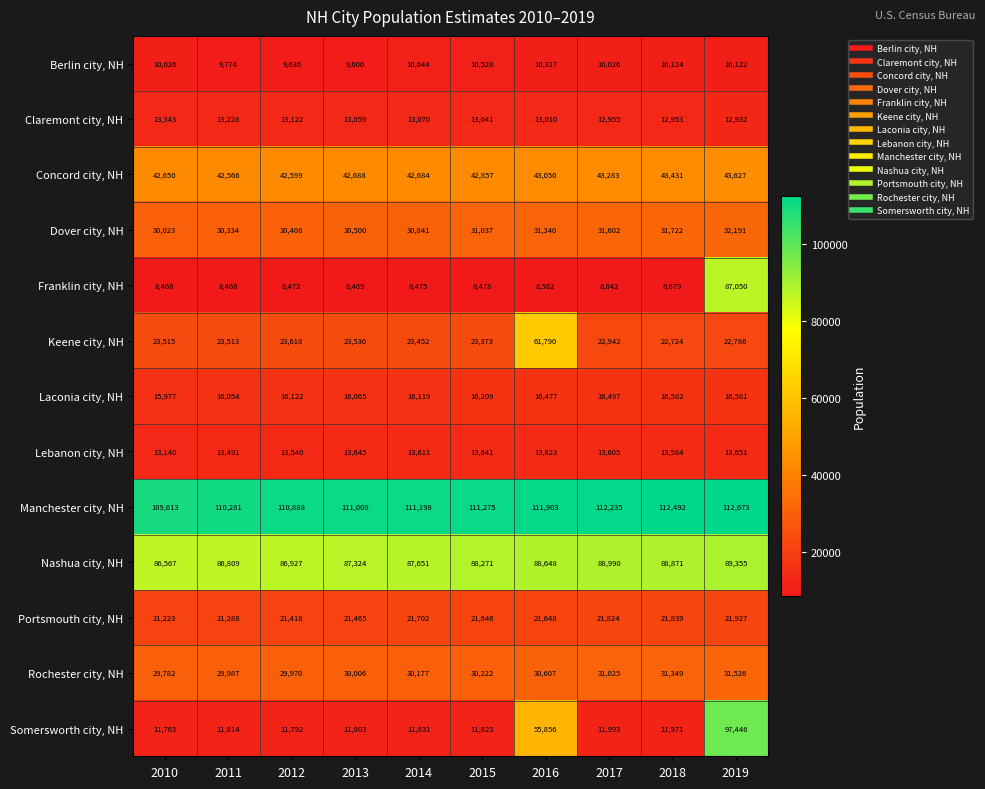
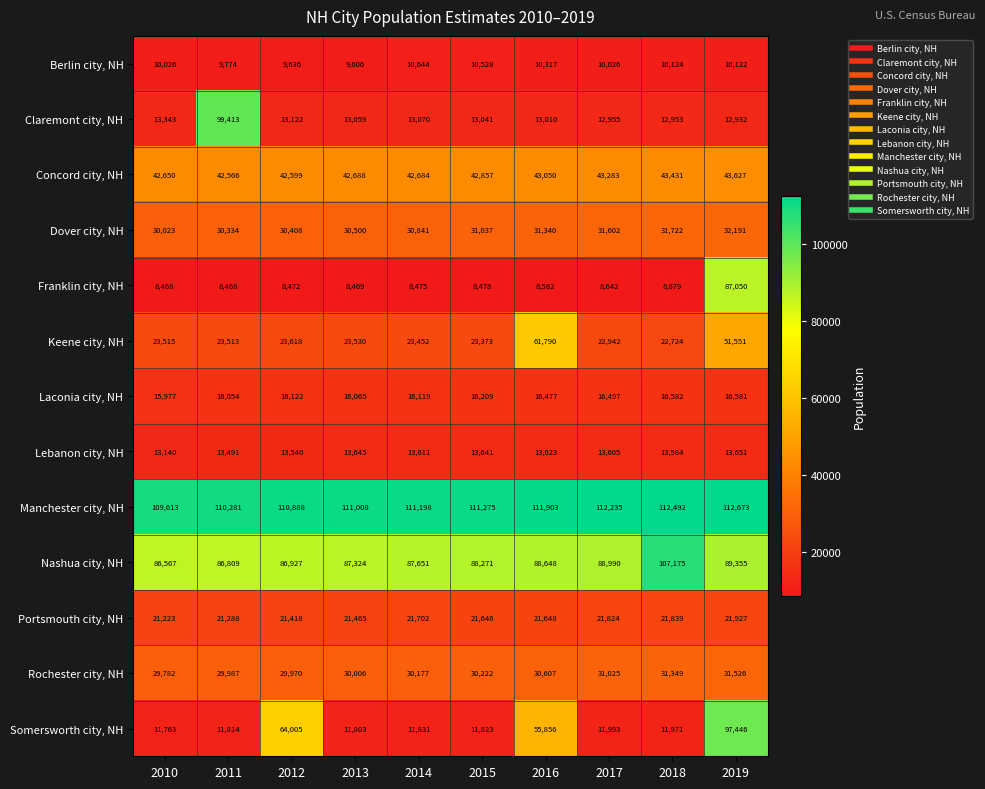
Claremont city, NH, 2011: 13,228 -> 99,413
Keene city, NH, 2019: 22,786 -> 51,551
Nashua city, NH, 2018: 88,871 -> 107,175
Somersworth city, NH, 2012: 11,792 -> 64,005
